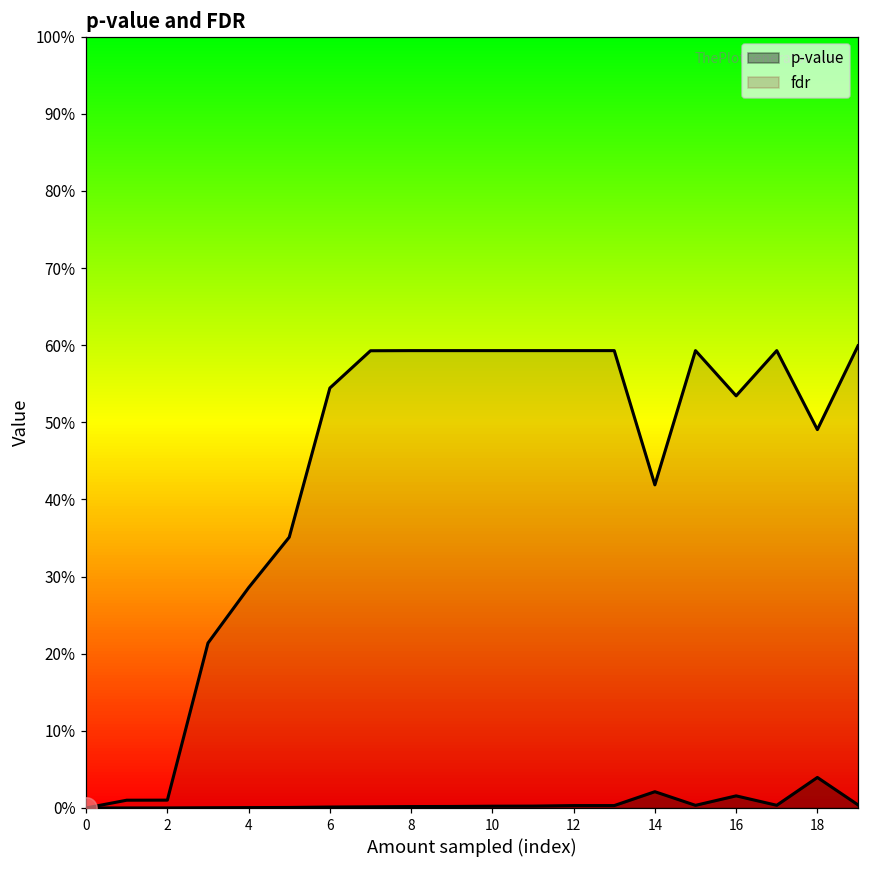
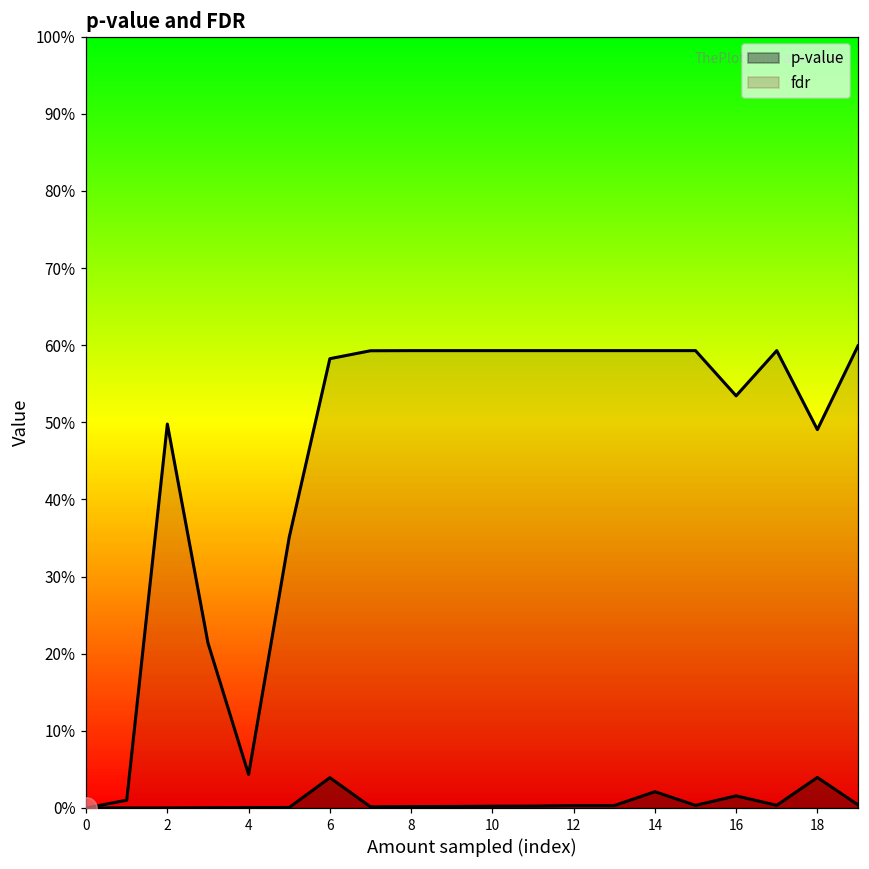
fdr, 2: 1% -> 50%
fdr, 4: 29% -> 4%
p-value, 6: 0% -> 4%
fdr, 6: 54% -> 58%
fdr, 14: 42% -> 59%
